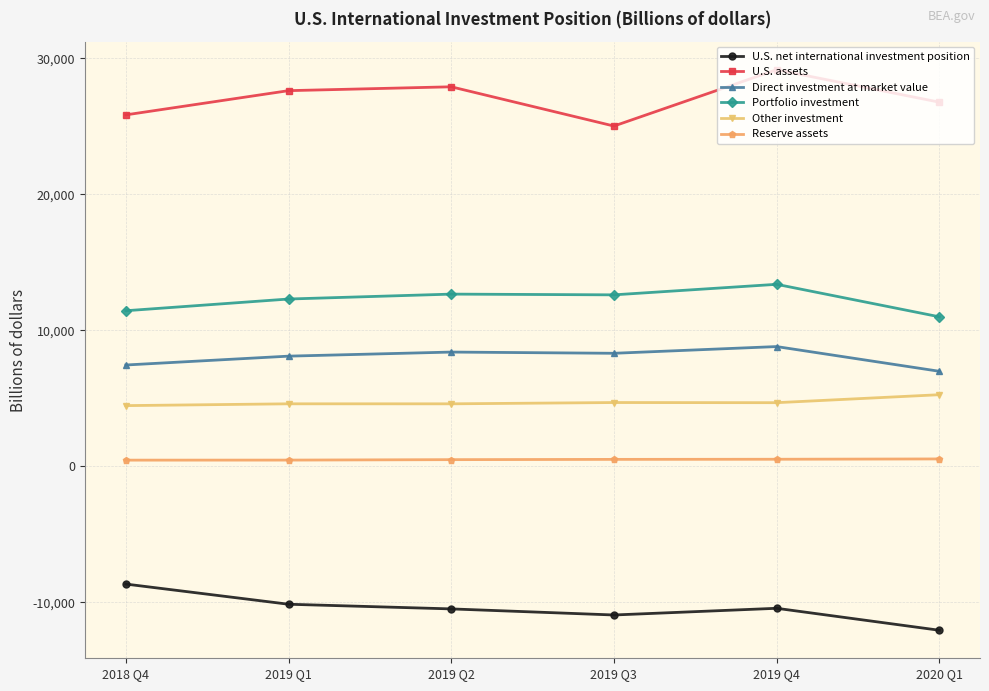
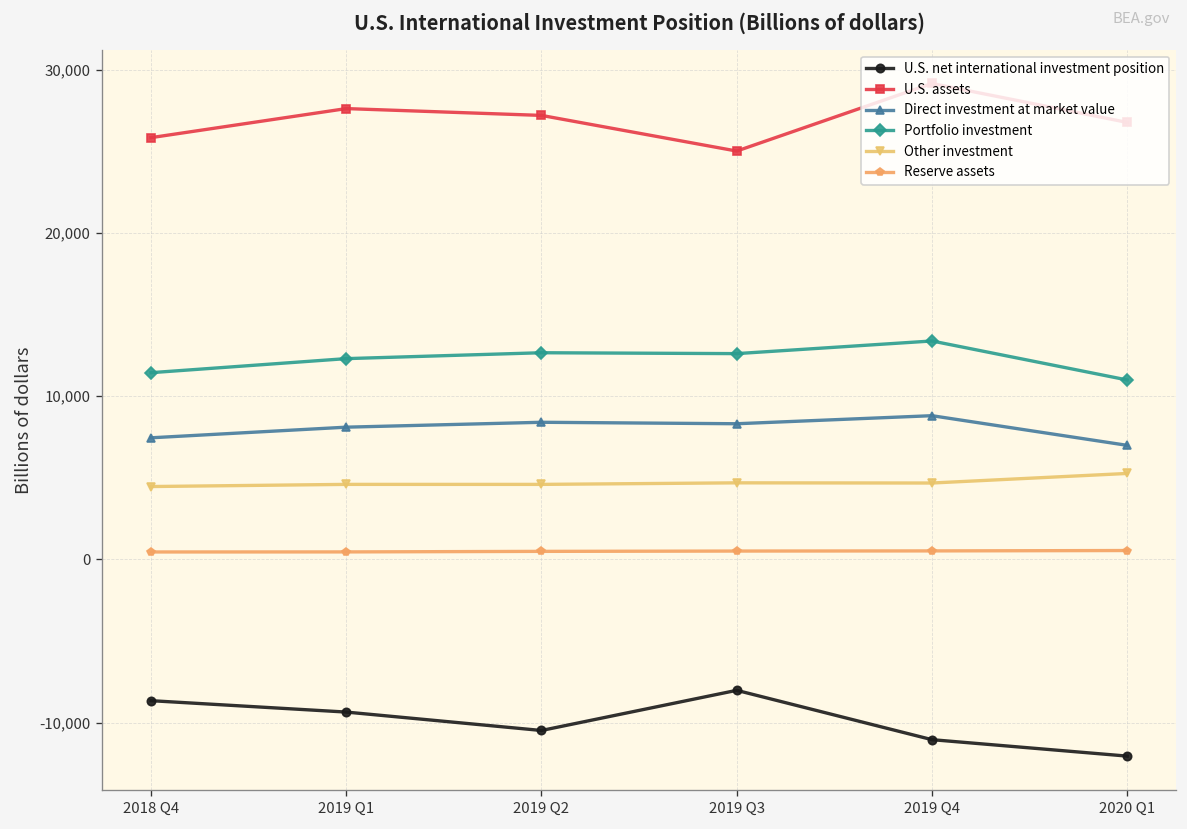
U.S. net international investment position, 2019 Q1: -10,100 -> -9,400
U.S. assets, 2019 Q2: 27,900 -> 27,200
U.S. net international investment position, 2019 Q3: -10,900 -> -8,000
U.S. net international investment position, 2019 Q4: -10,400 -> -11,100
